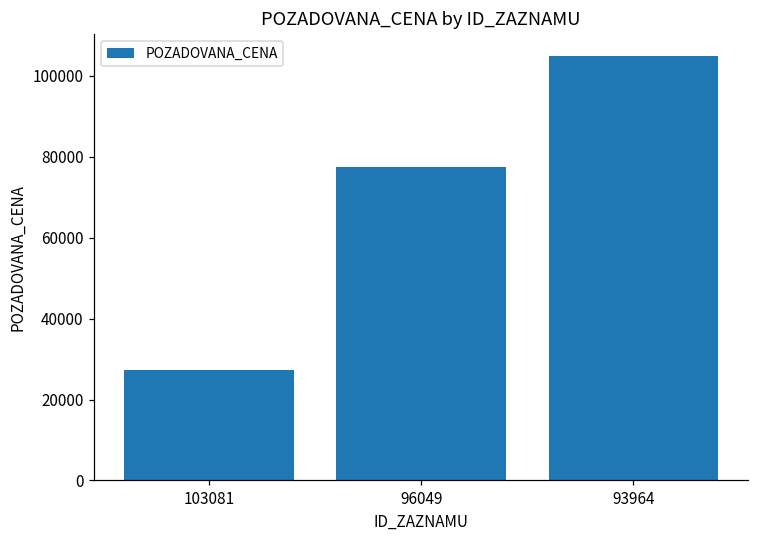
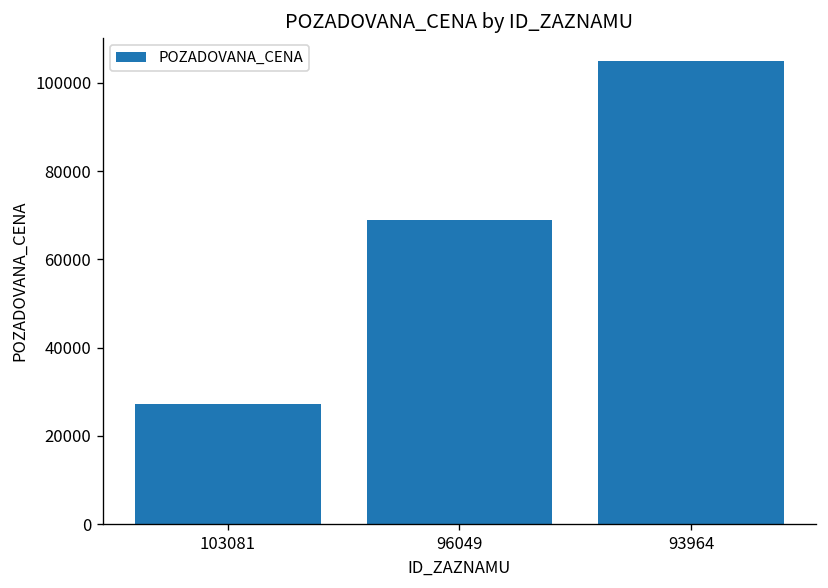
96049: 78000 -> 69000
